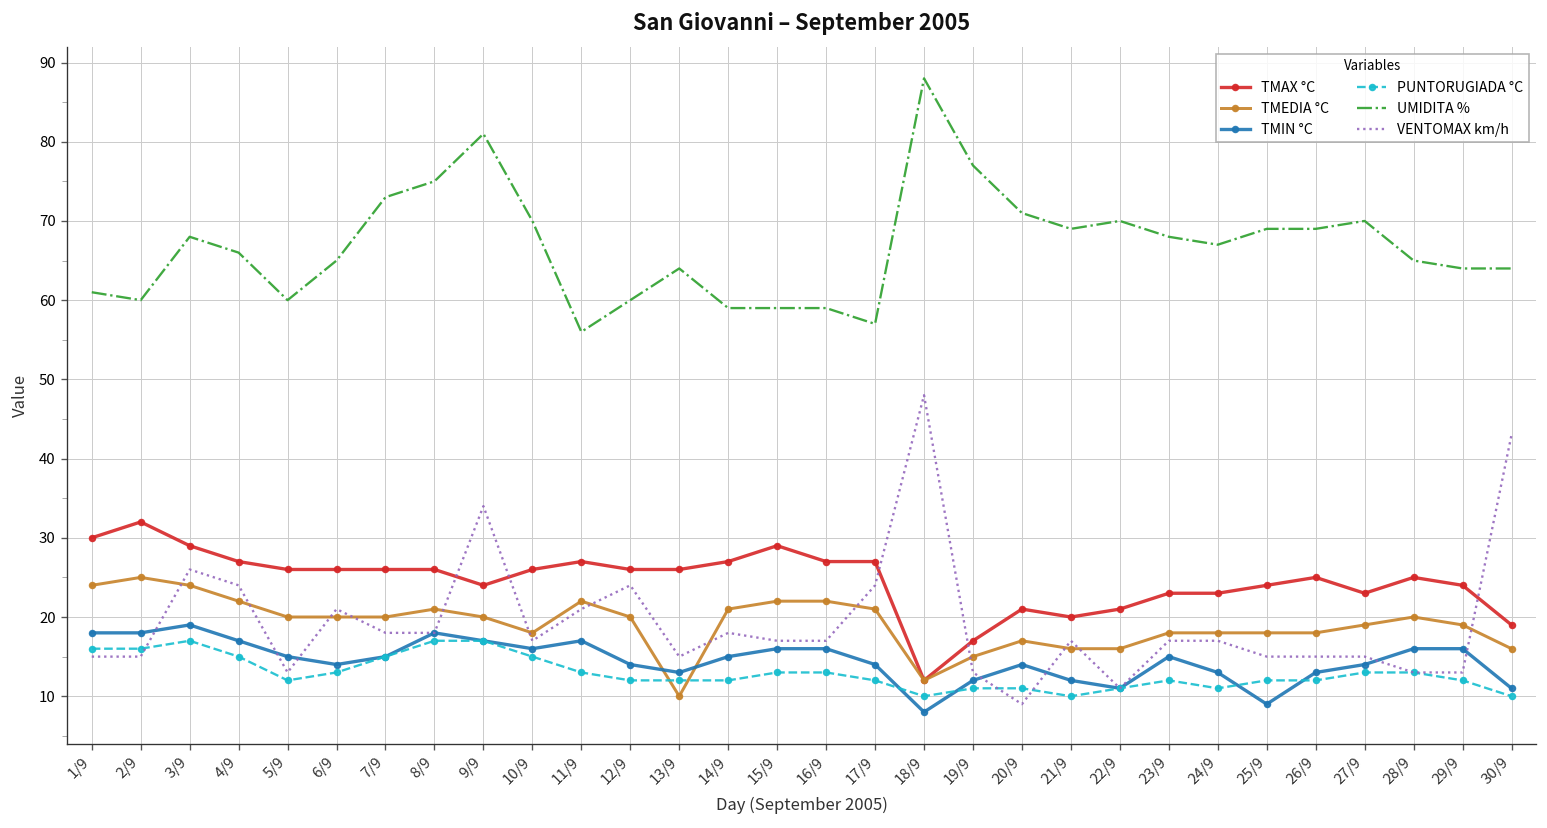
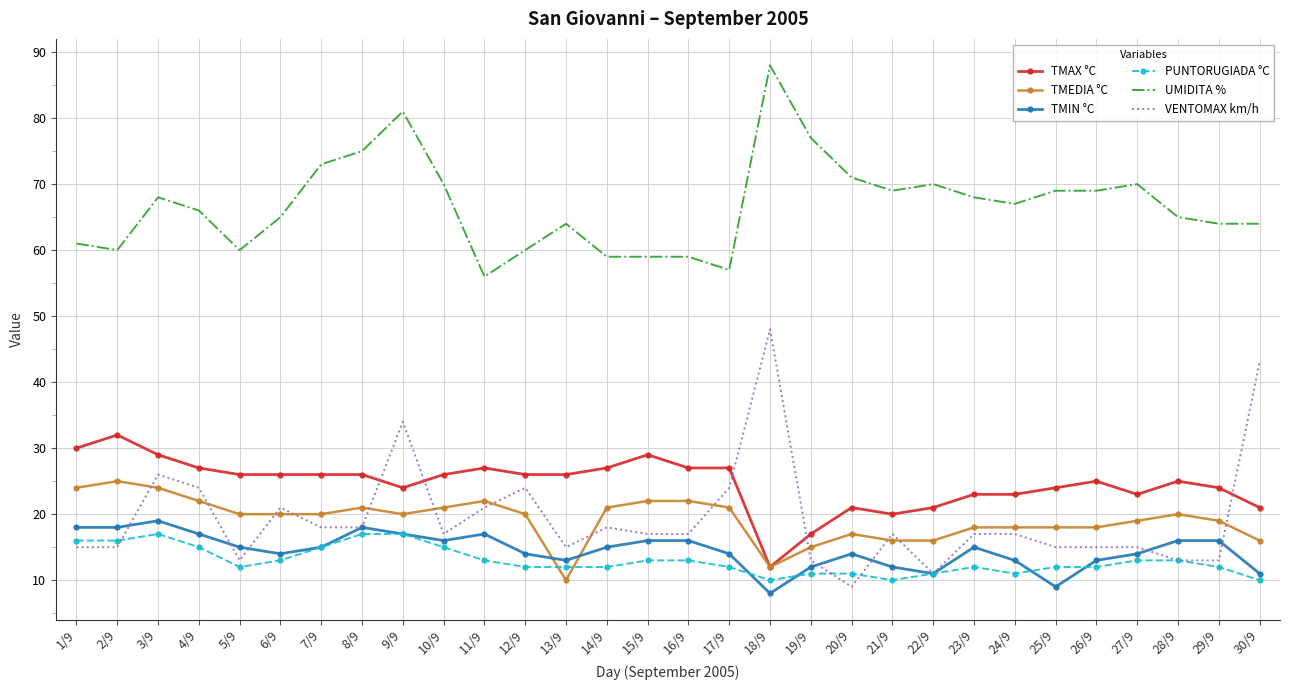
TMEDIA °C, 10/9: 18 -> 21
TMAX °C, 30/9: 19 -> 21
